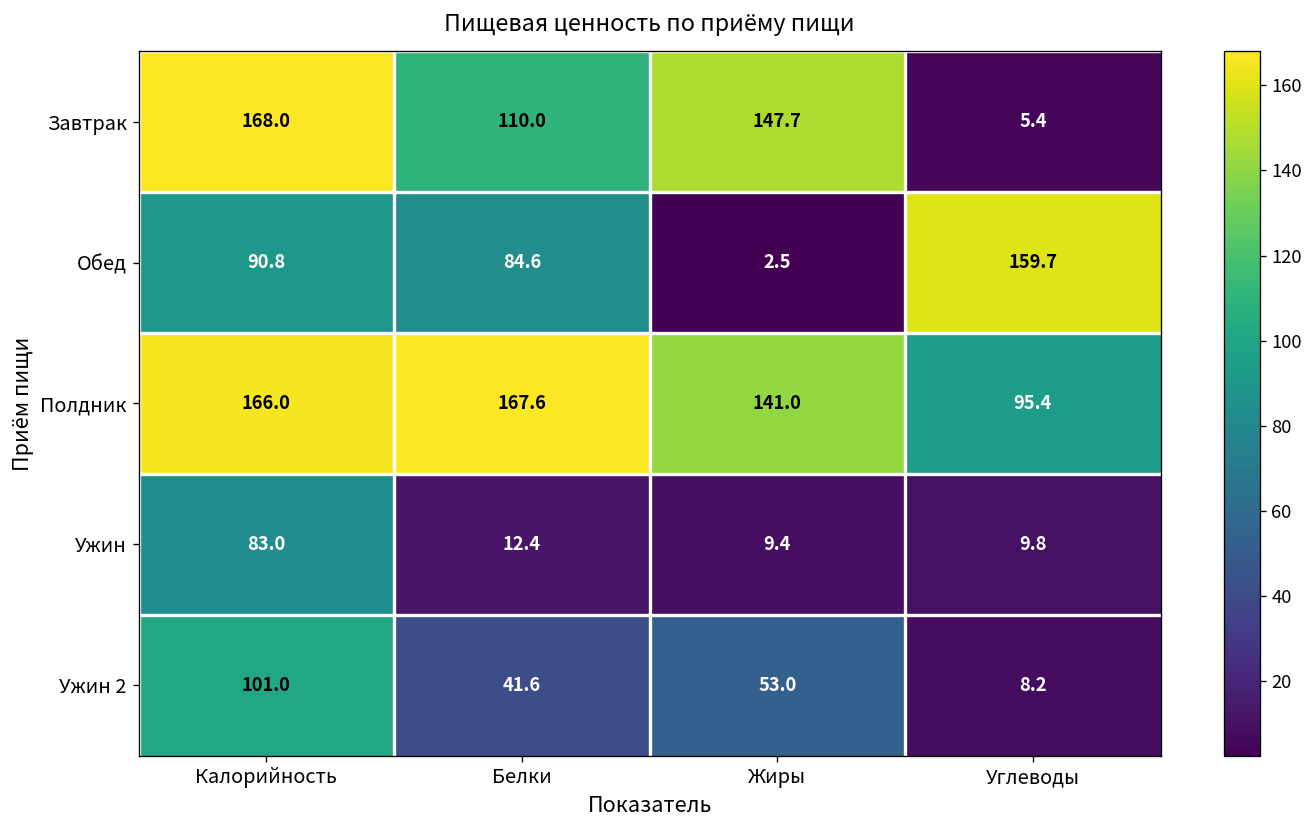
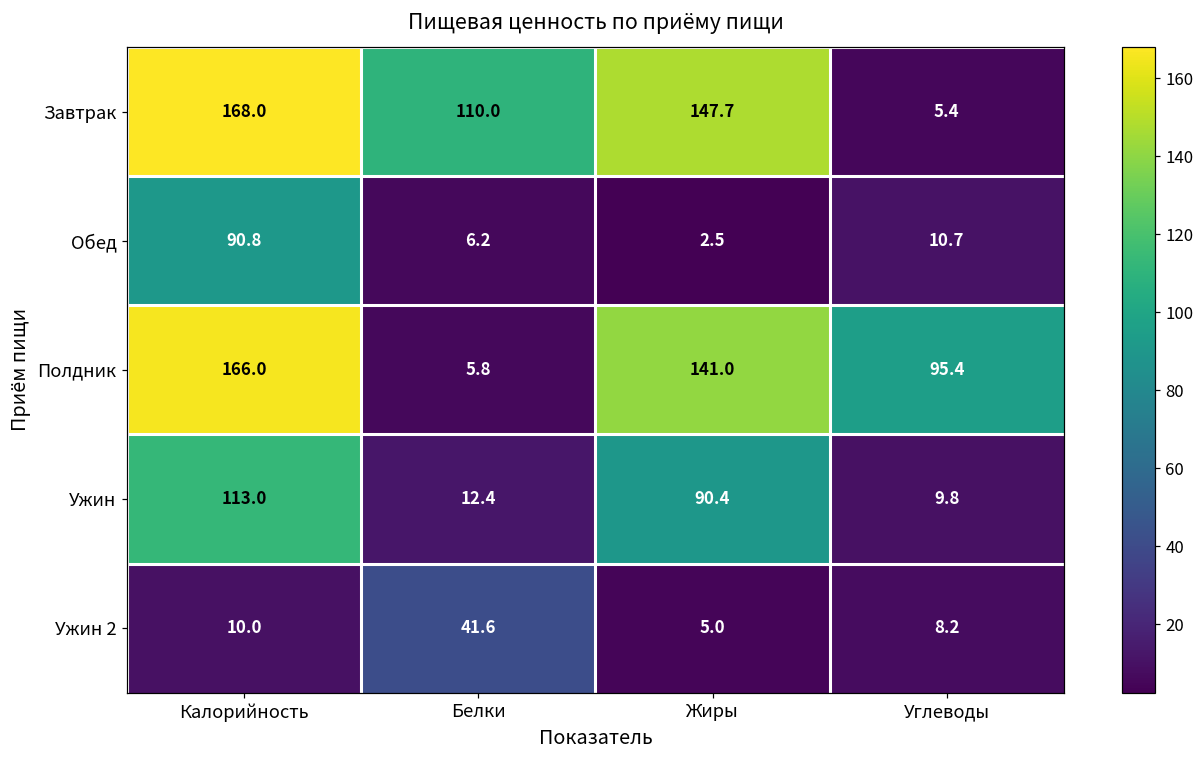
Обед, Белки: 84.6 -> 6.2
Обед, Углеводы: 159.7 -> 10.7
Полдник, Белки: 167.6 -> 5.8
Ужин, Калорийность: 83.0 -> 113.0
Ужин, Жиры: 9.4 -> 90.4
Ужин 2, Калорийность: 101.0 -> 10.0
Ужин 2, Жиры: 53.0 -> 5.0
